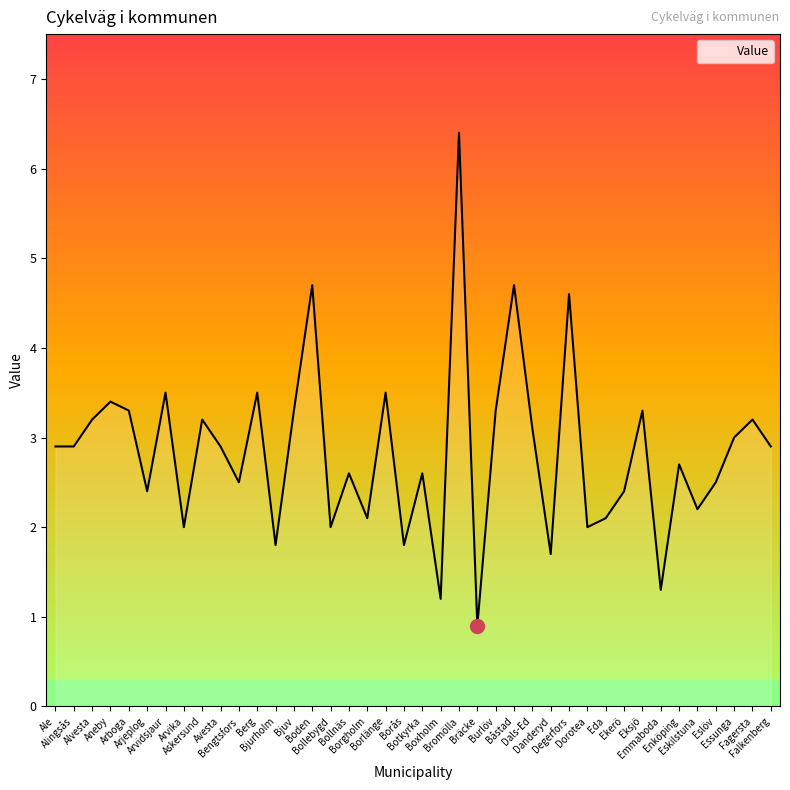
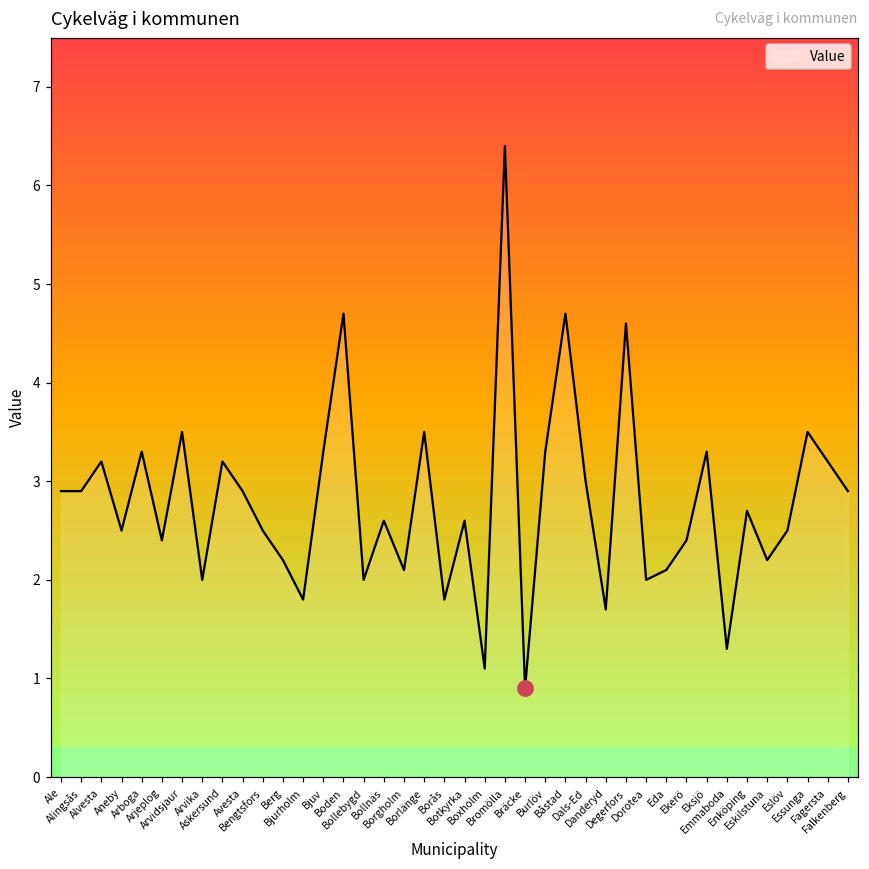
Value, Aneby: 3.4 -> 2.5
Value, Berg: 3.5 -> 2.2
Value, Boxholm: 1.2 -> 1.1
Value, Dals-Ed: 3.1 -> 3.0
Value, Essunga: 3.0 -> 3.5
